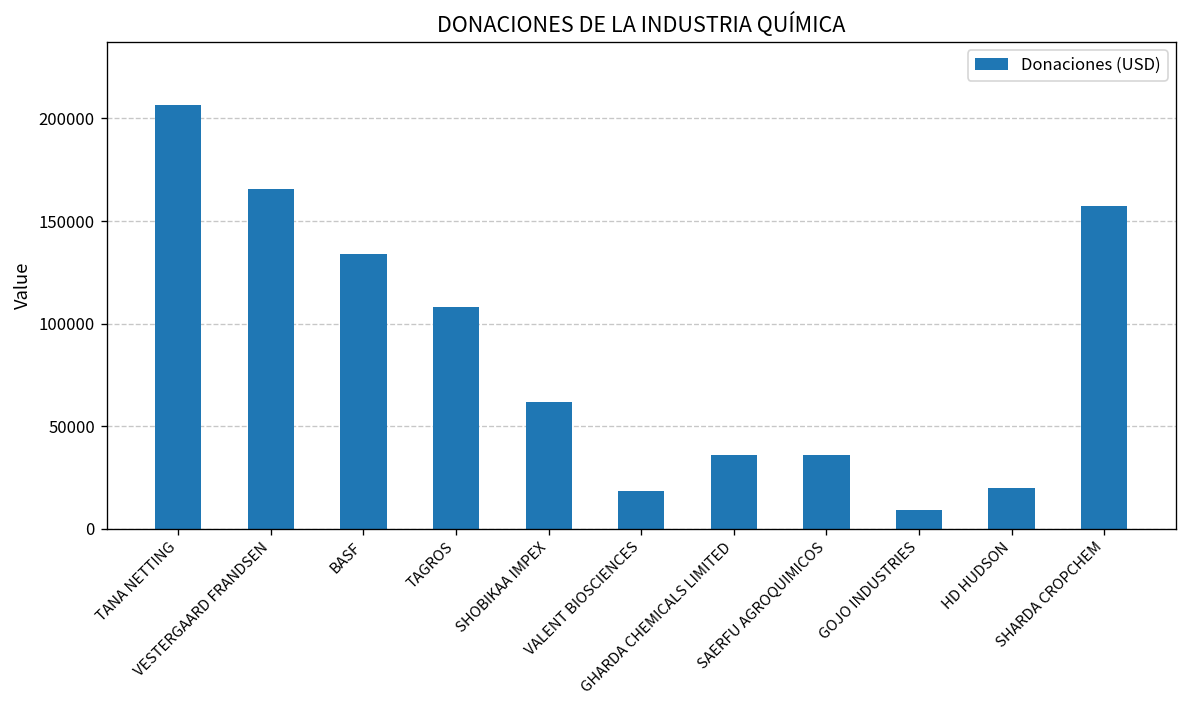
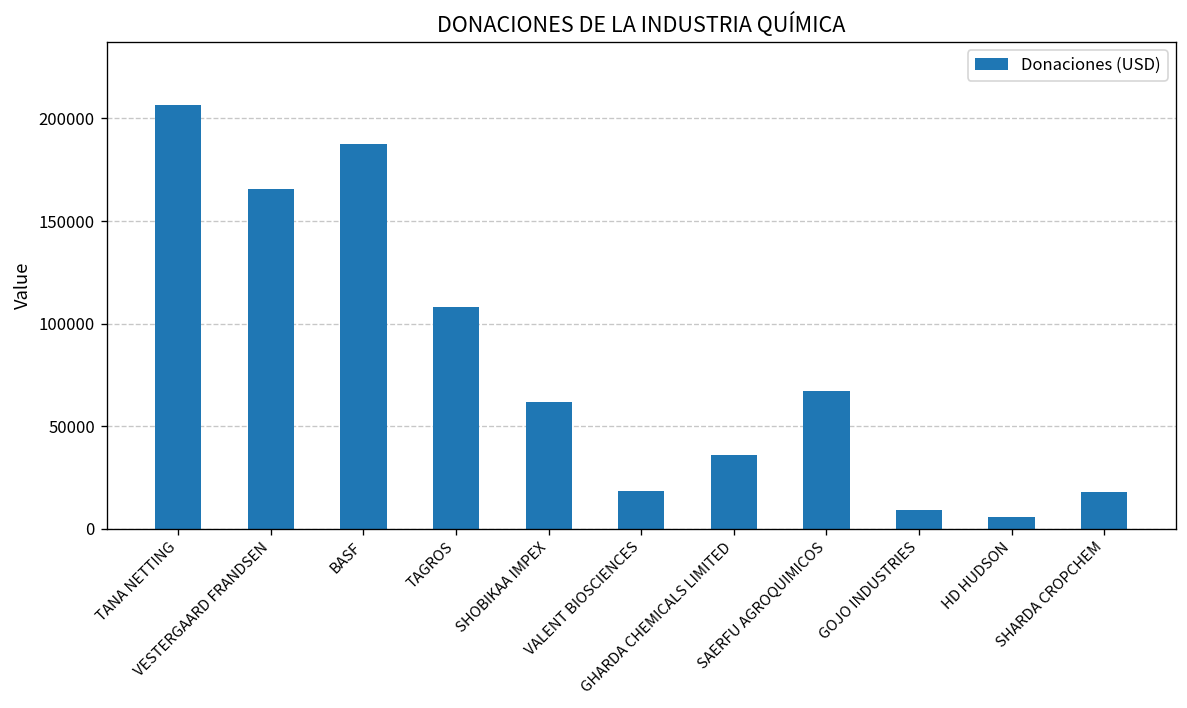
BASF: 134000 -> 188000
SAERFU AGROQUIMICOS: 36000 -> 67000
HD HUDSON: 20000 -> 6000
SHARDA CROPCHEM: 158000 -> 18000
